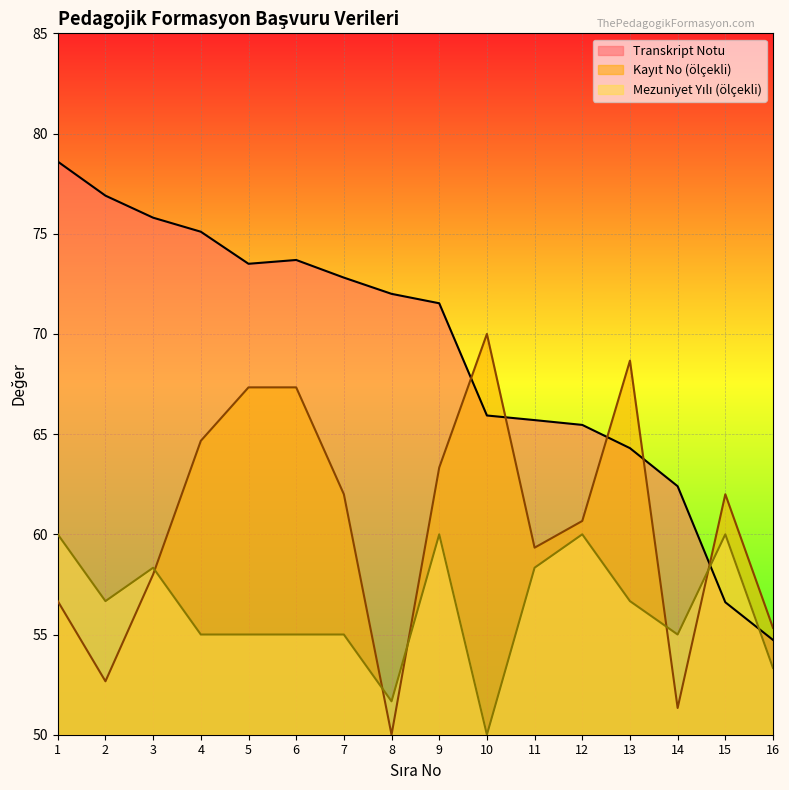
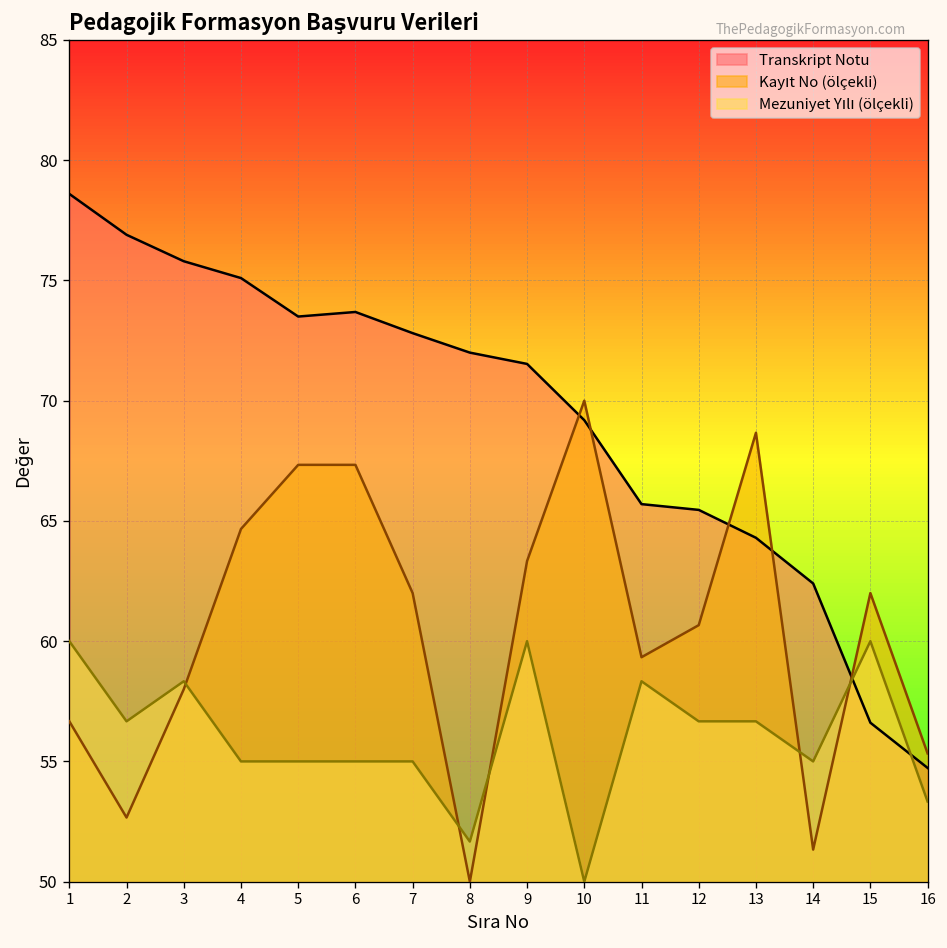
Transkript Notu, 10: 65.9 -> 69.2
Mezuniyet Yılı (ölçekli), 12: 60.0 -> 56.7
